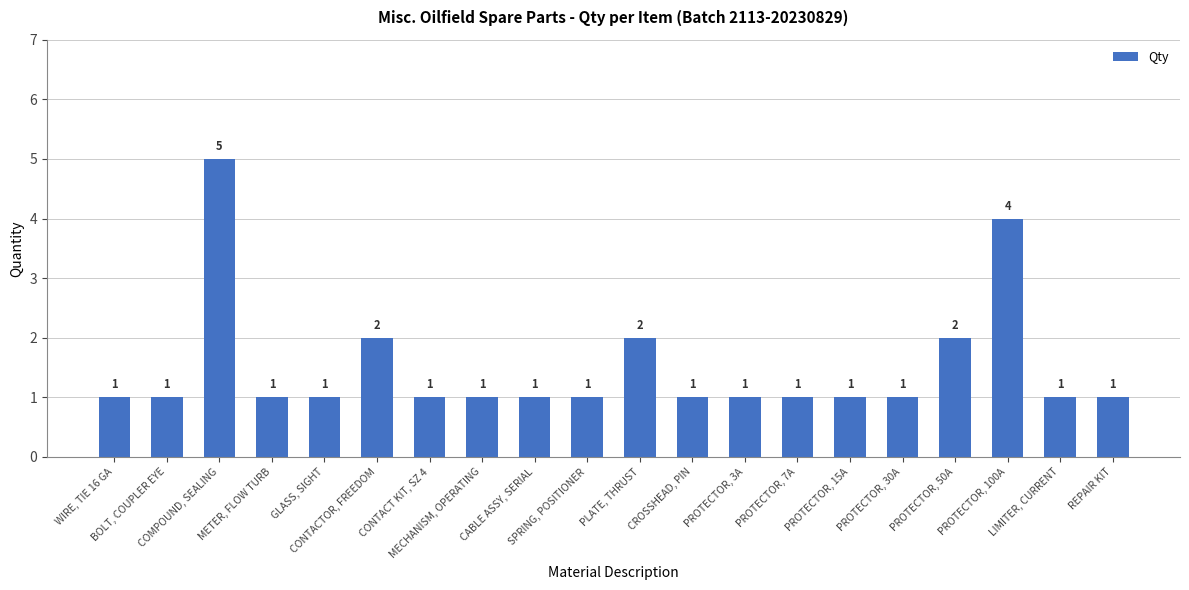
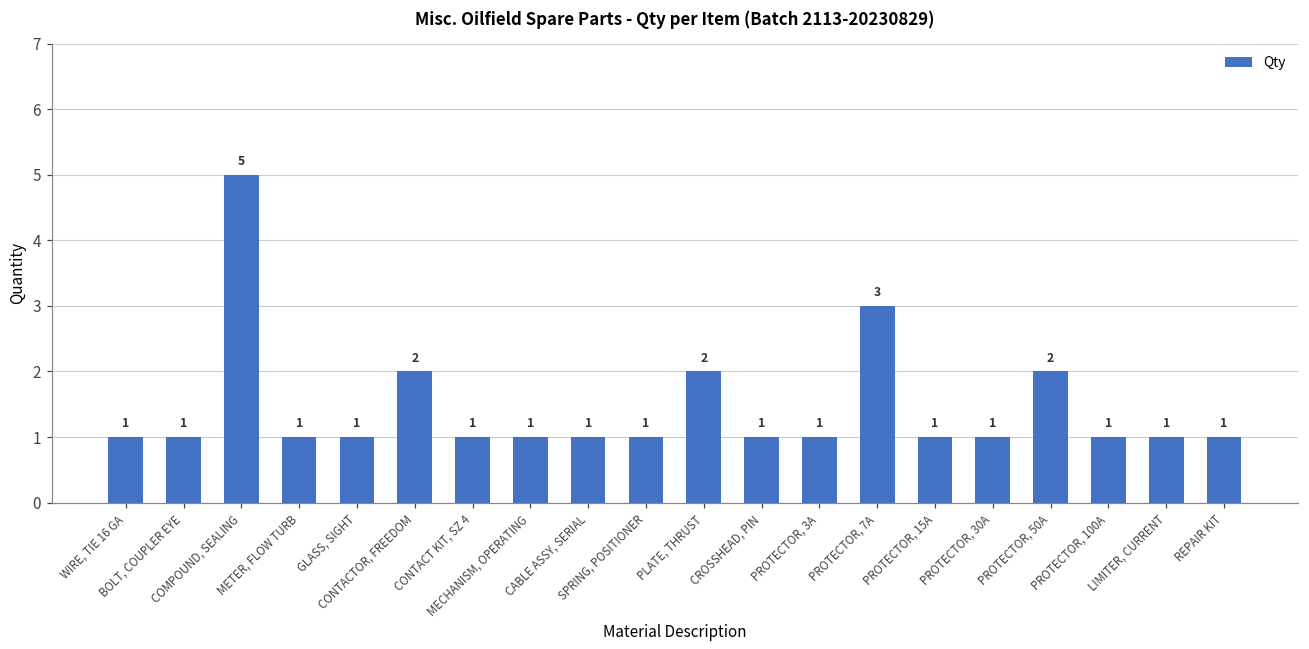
PROTECTOR, 7A: 1 -> 3
PROTECTOR, 100A: 4 -> 1
